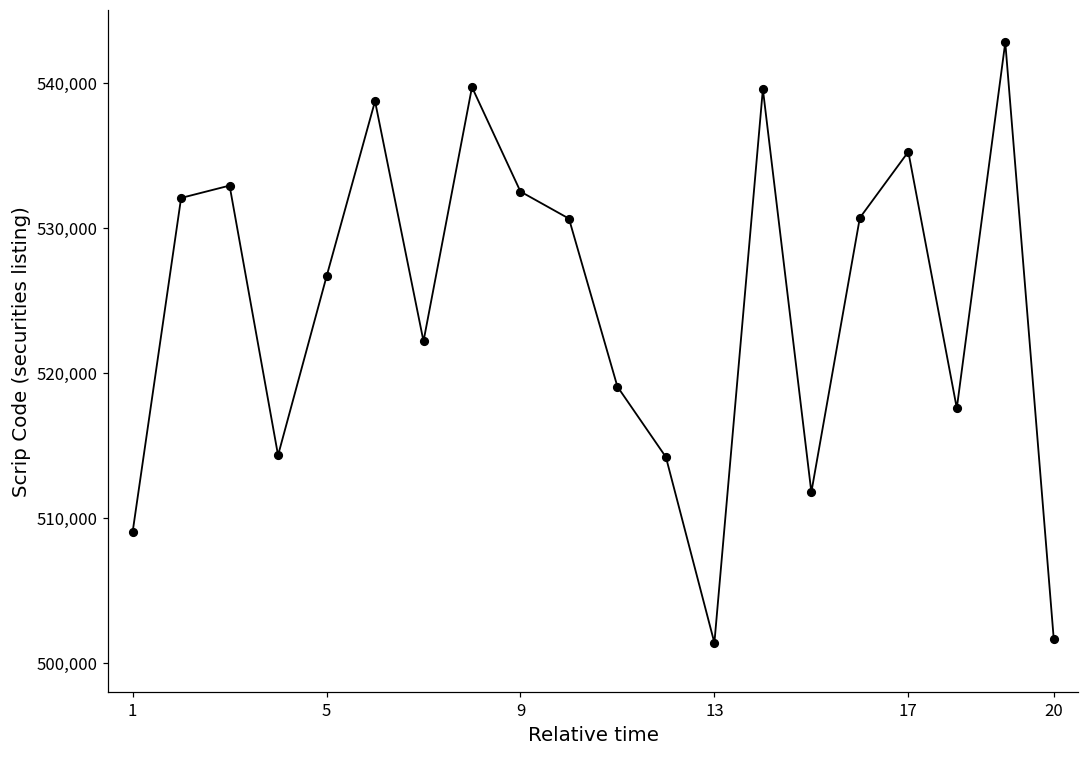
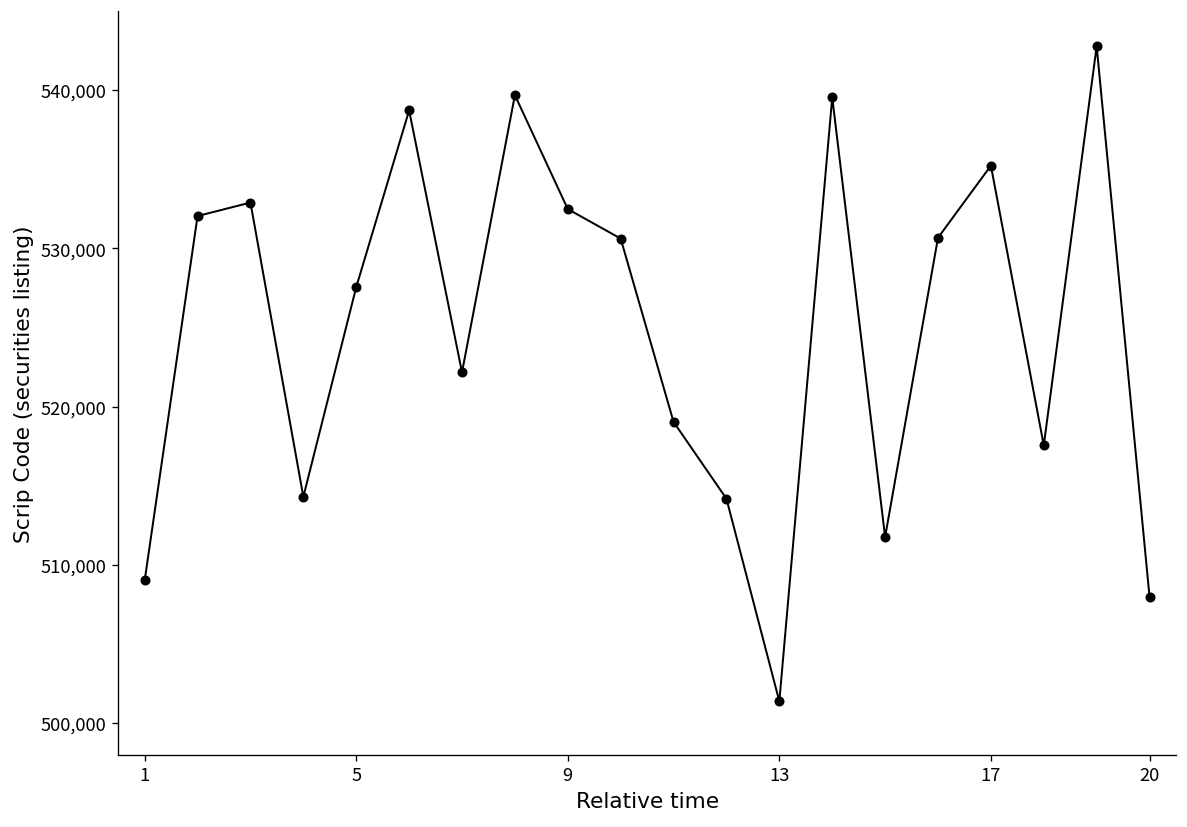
5: 526,600 -> 527,500
20: 501,600 -> 508,000
